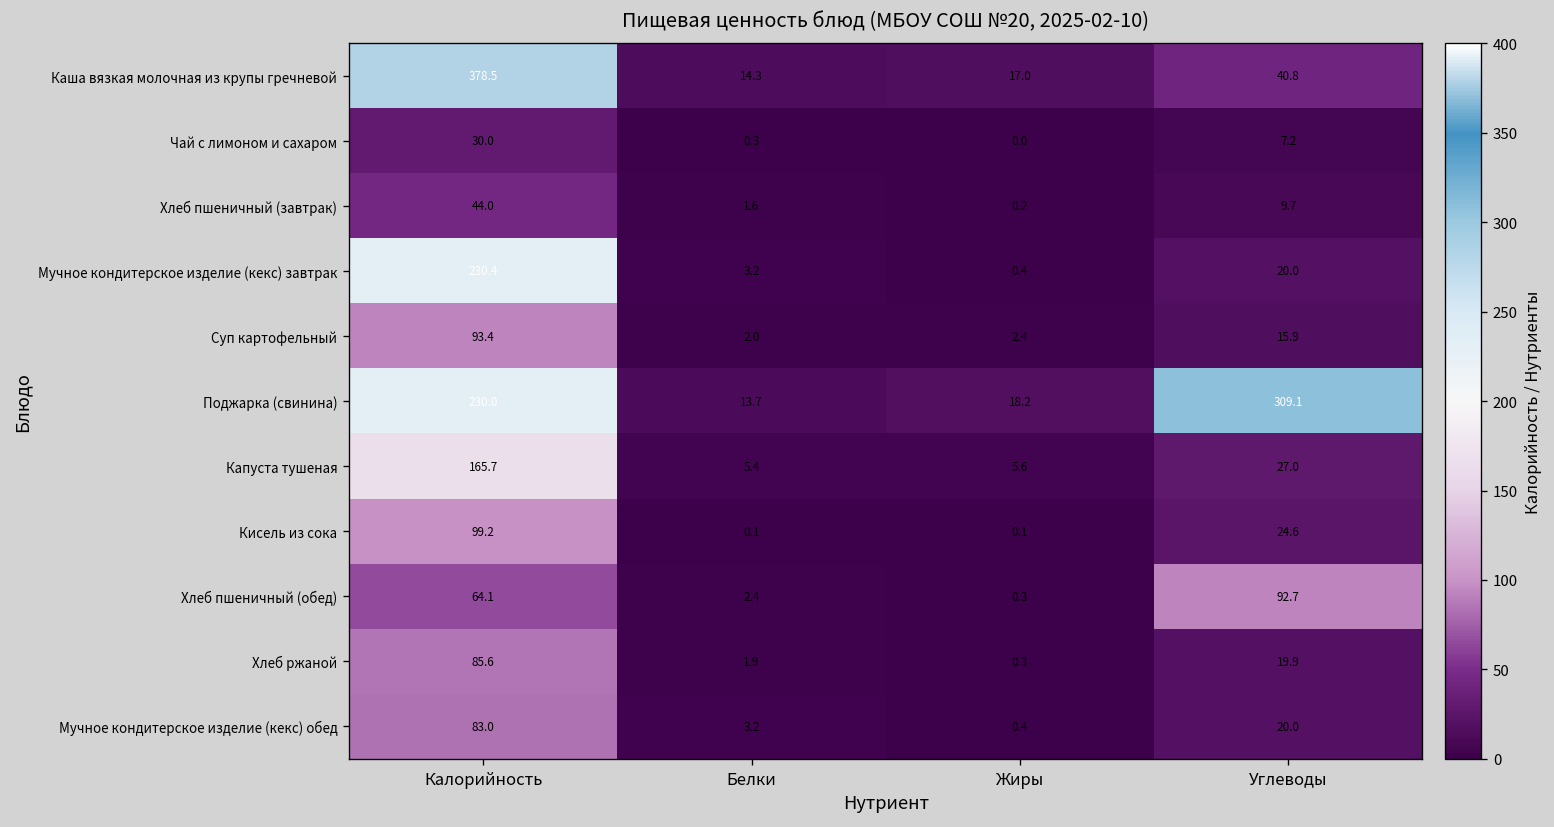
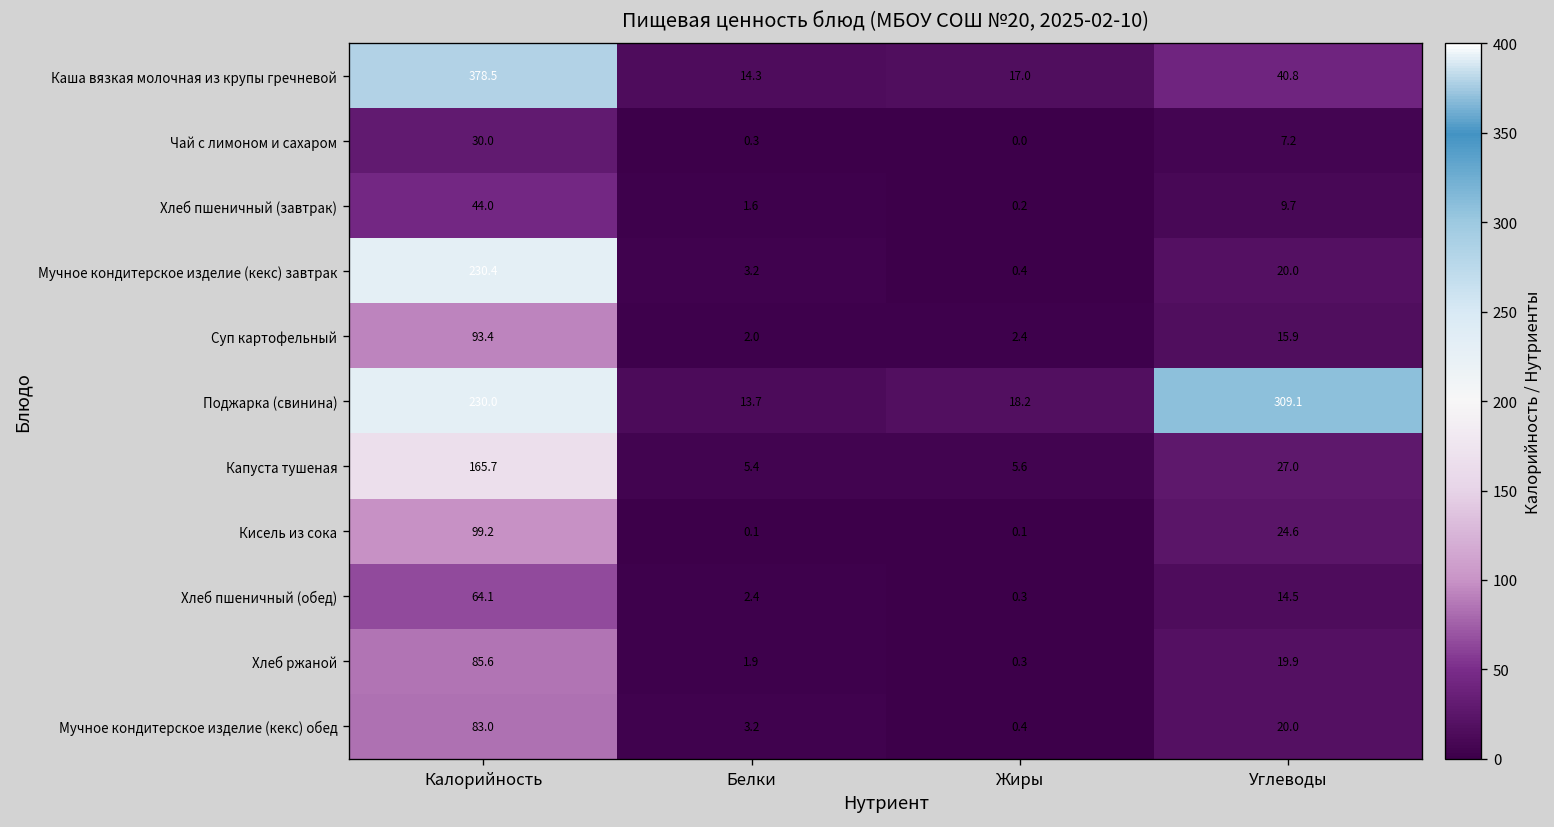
Хлеб пшеничный (обед), Углеводы: 92.7 -> 14.5
